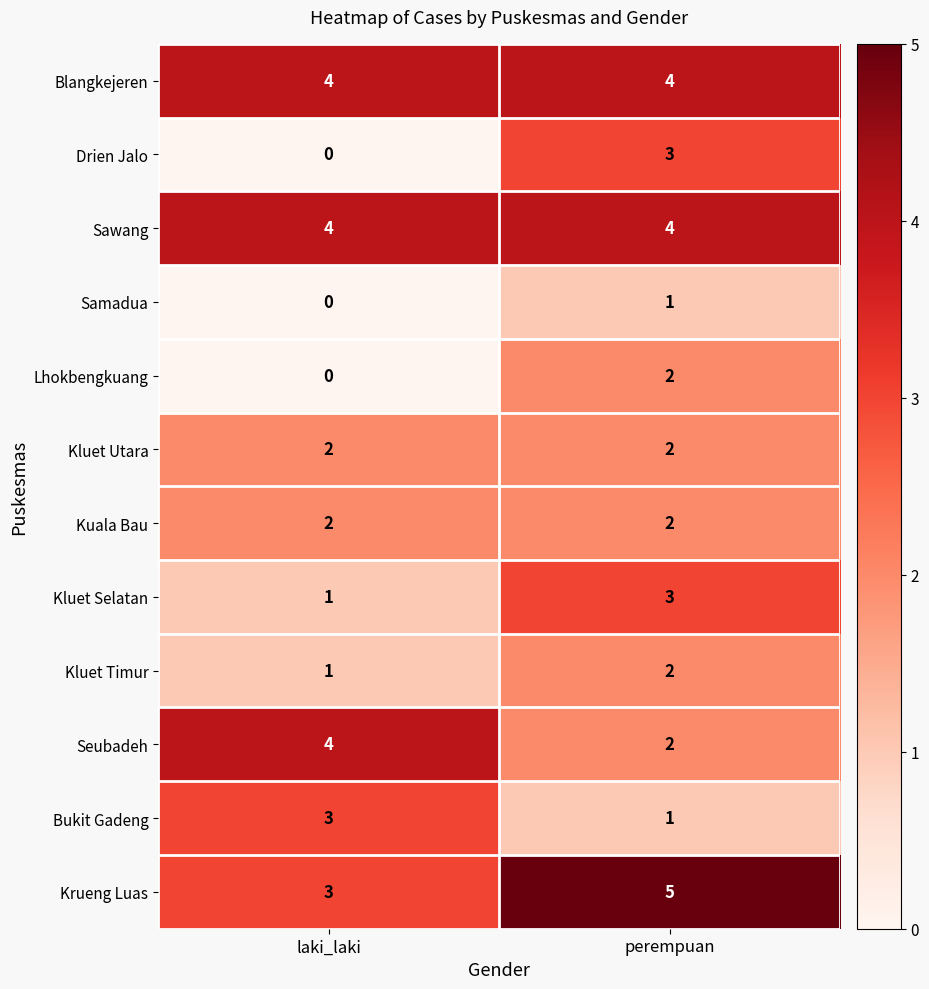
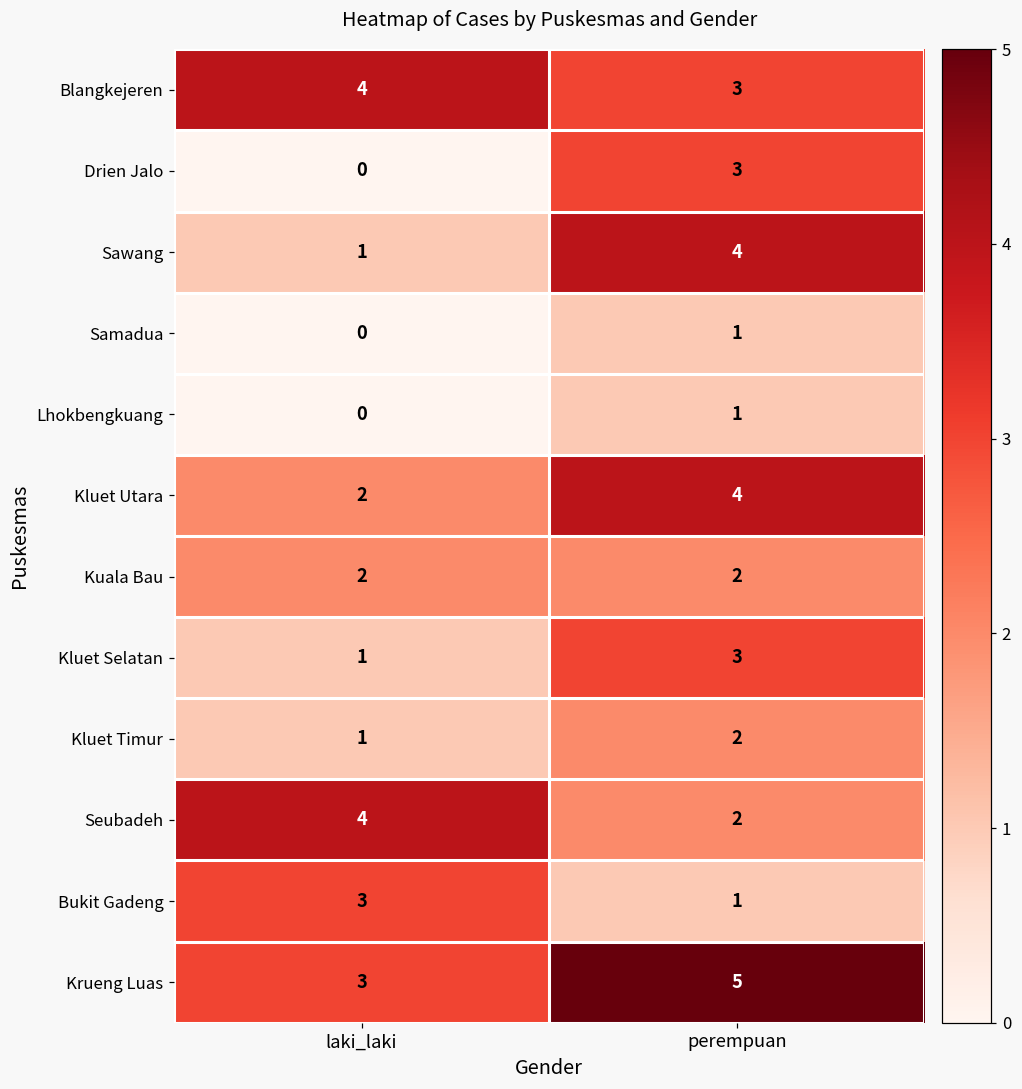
Blangkejeren, perempuan: 4 -> 3
Sawang, laki_laki: 4 -> 1
Lhokbengkuang, perempuan: 2 -> 1
Kluet Utara, perempuan: 2 -> 4
